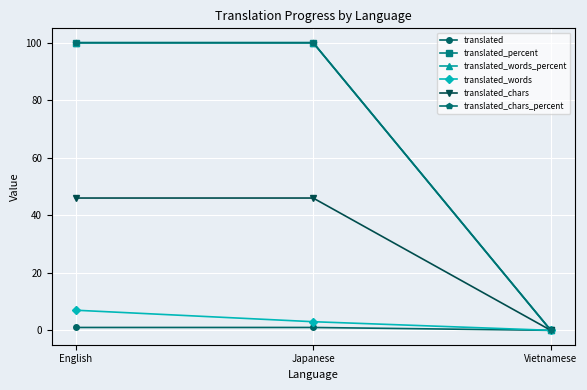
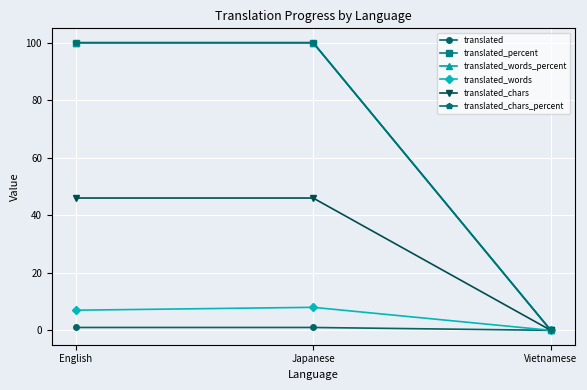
translated_words, Japanese: 3 -> 8
